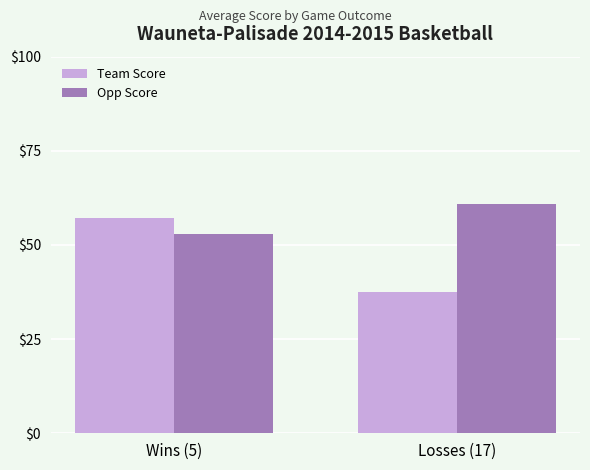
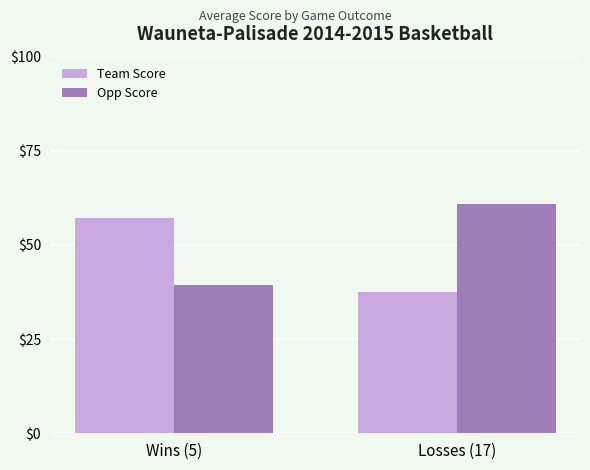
Opp Score, Wins (5): $53 -> $40
